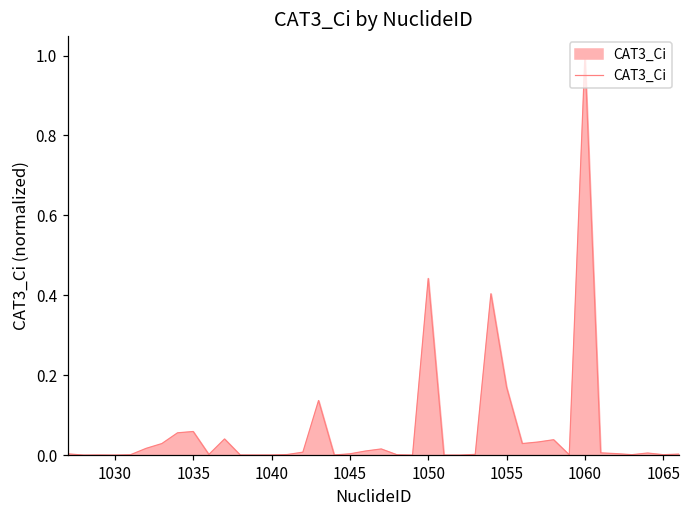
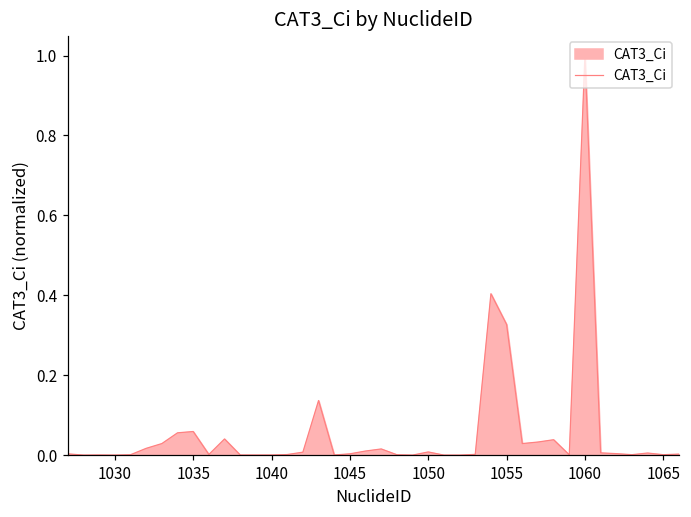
1050: 0.44 -> 0.01
1055: 0.17 -> 0.33
